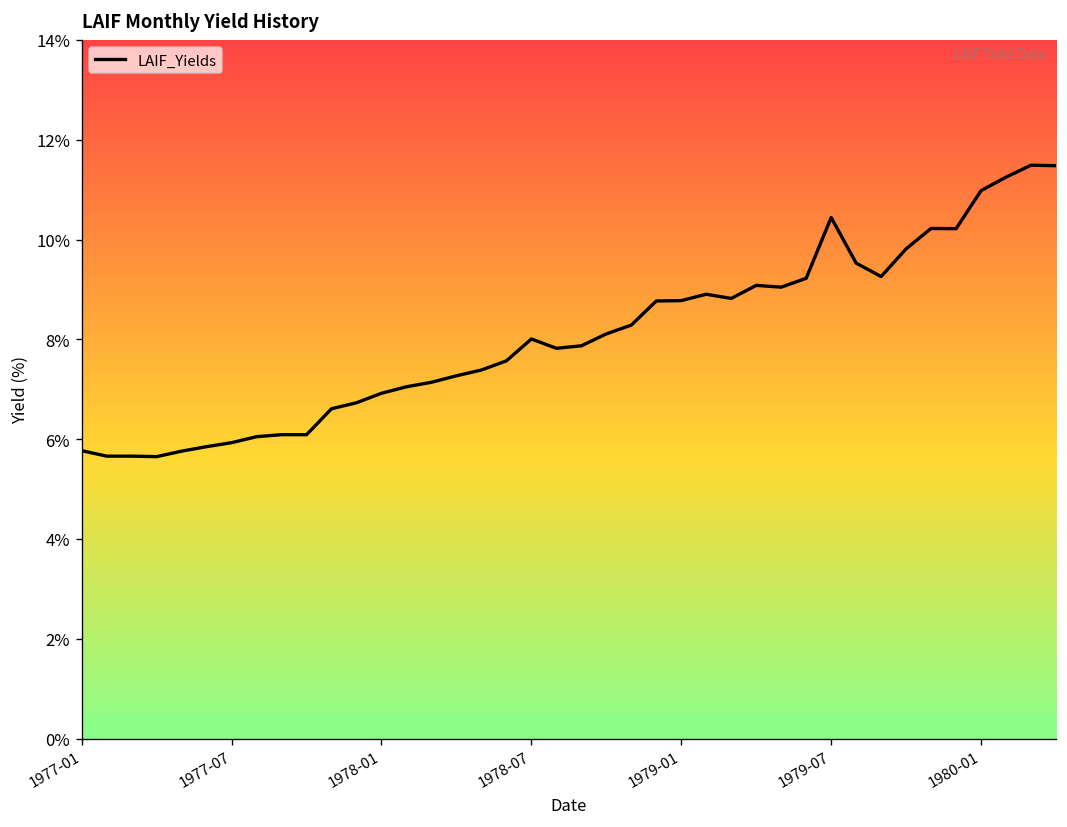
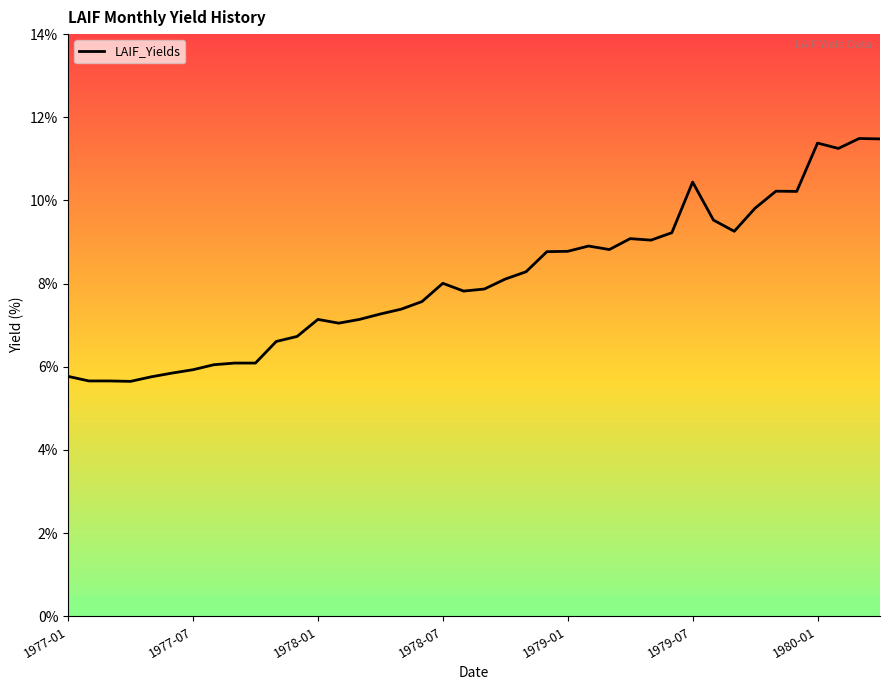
1978-01: 6.9% -> 7.1%
1980-01: 11.0% -> 11.4%
